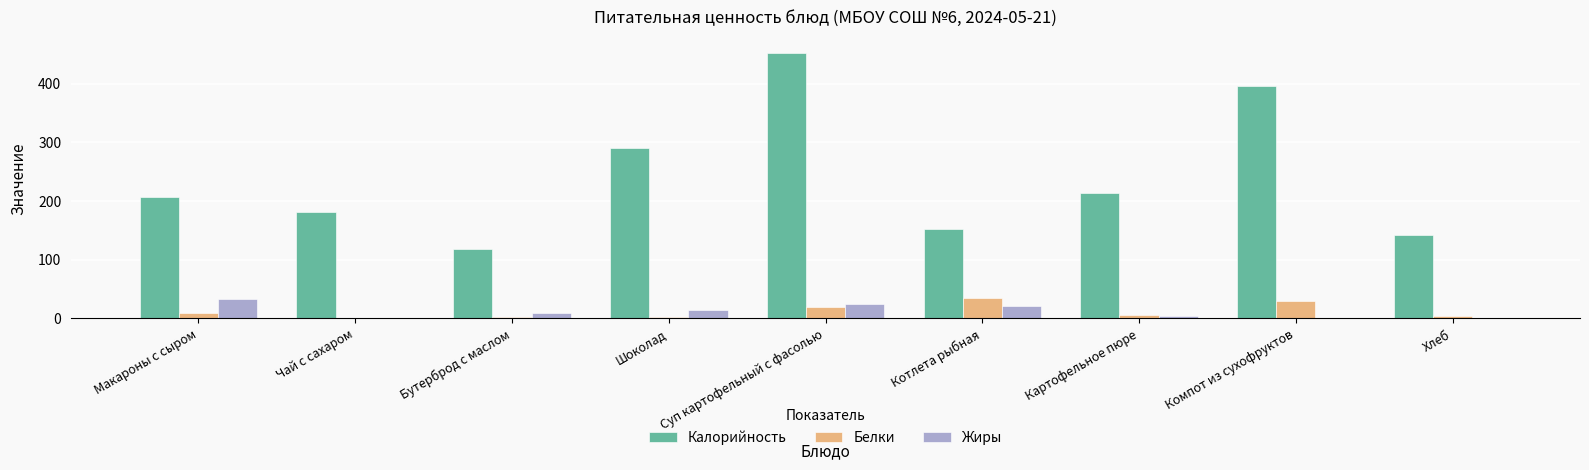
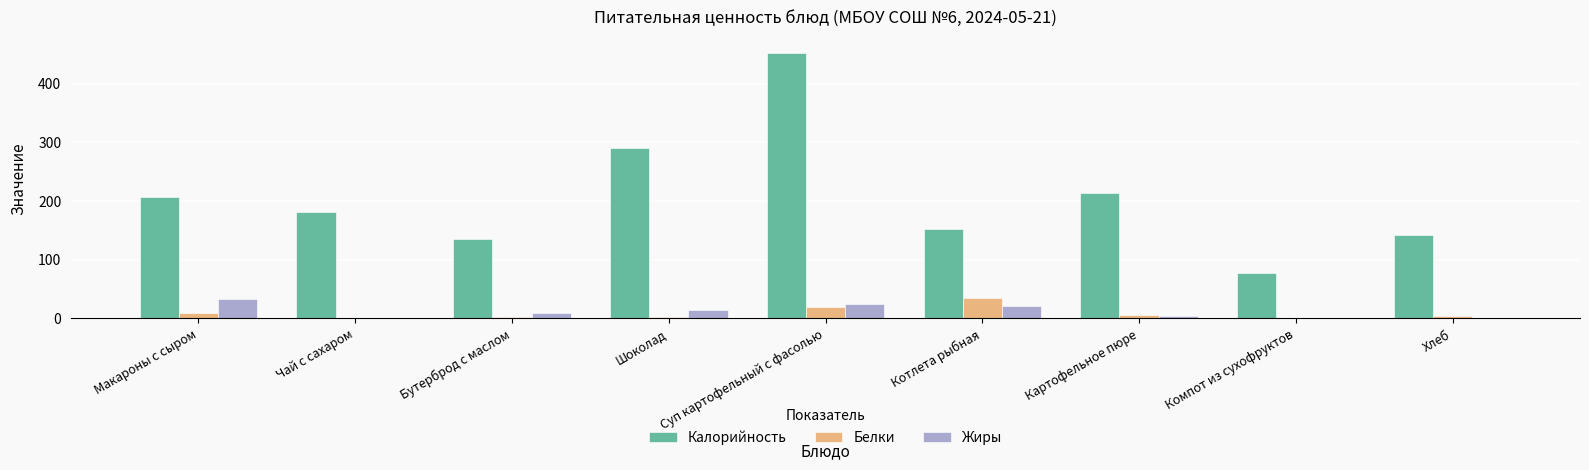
Калорийность, Бутерброд с маслом: 120 -> 140
Калорийность, Компот из сухофруктов: 400 -> 80
Белки, Компот из сухофруктов: 30 -> 0
